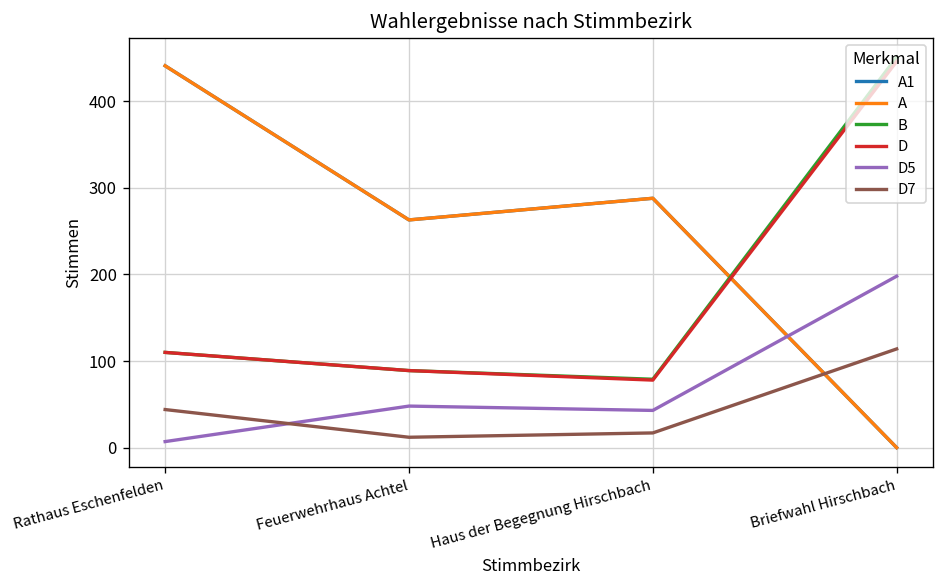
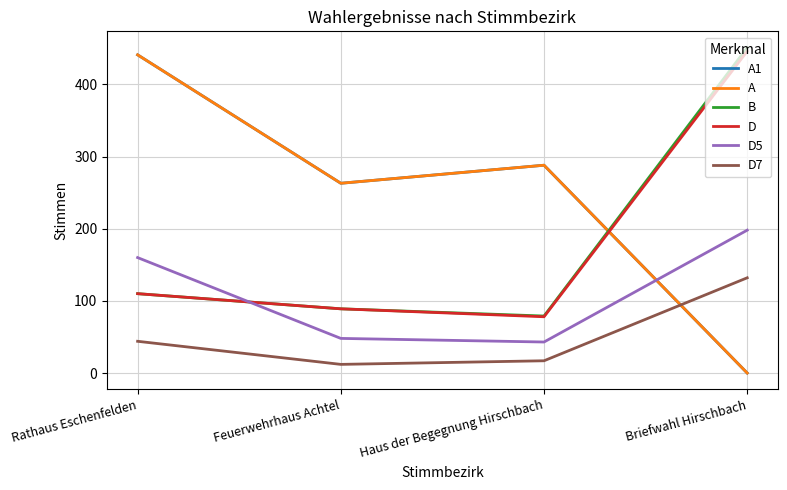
D5, Rathaus Eschenfelden: 10 -> 160
D7, Briefwahl Hirschbach: 110 -> 130
